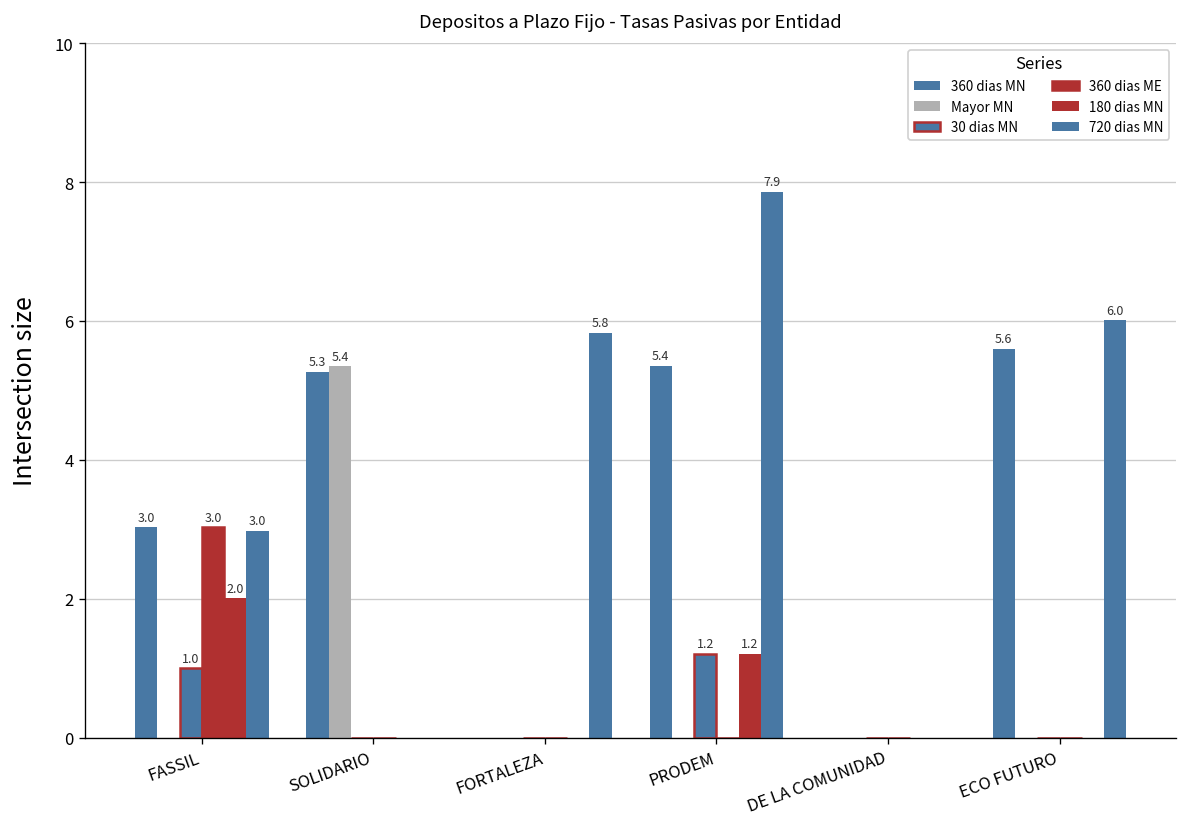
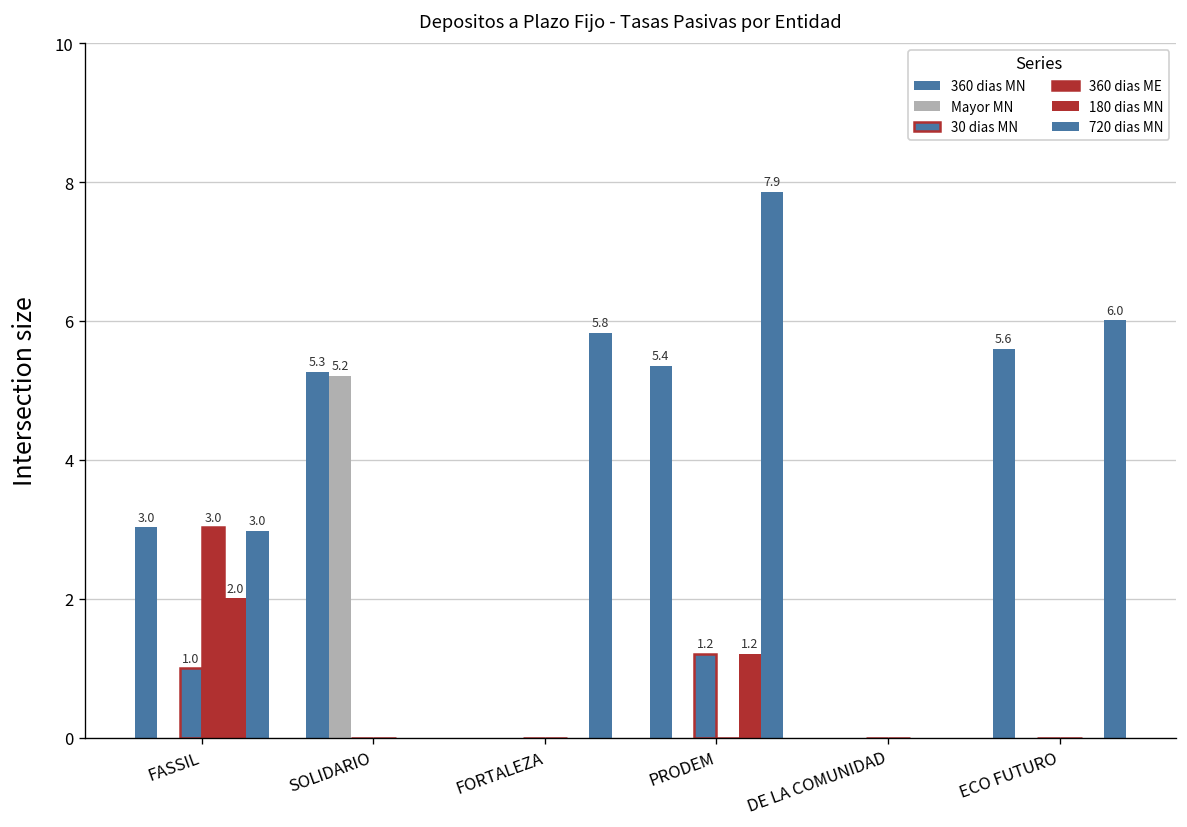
Mayor MN, SOLIDARIO: 5.4 -> 5.2
